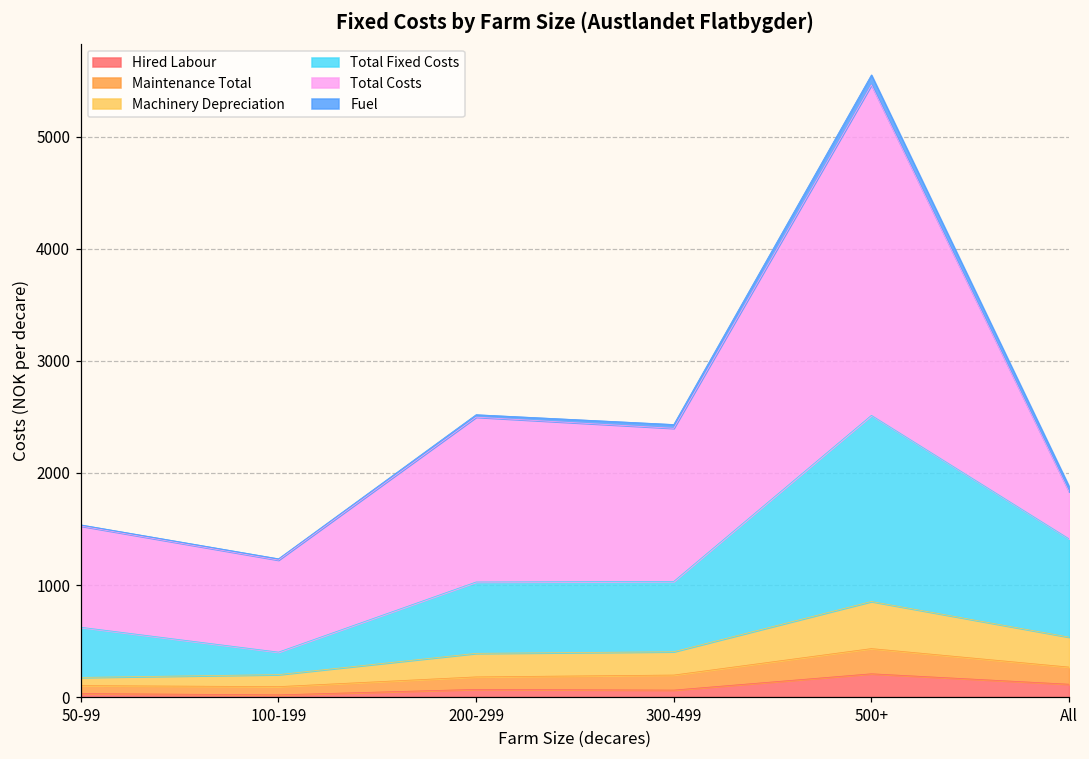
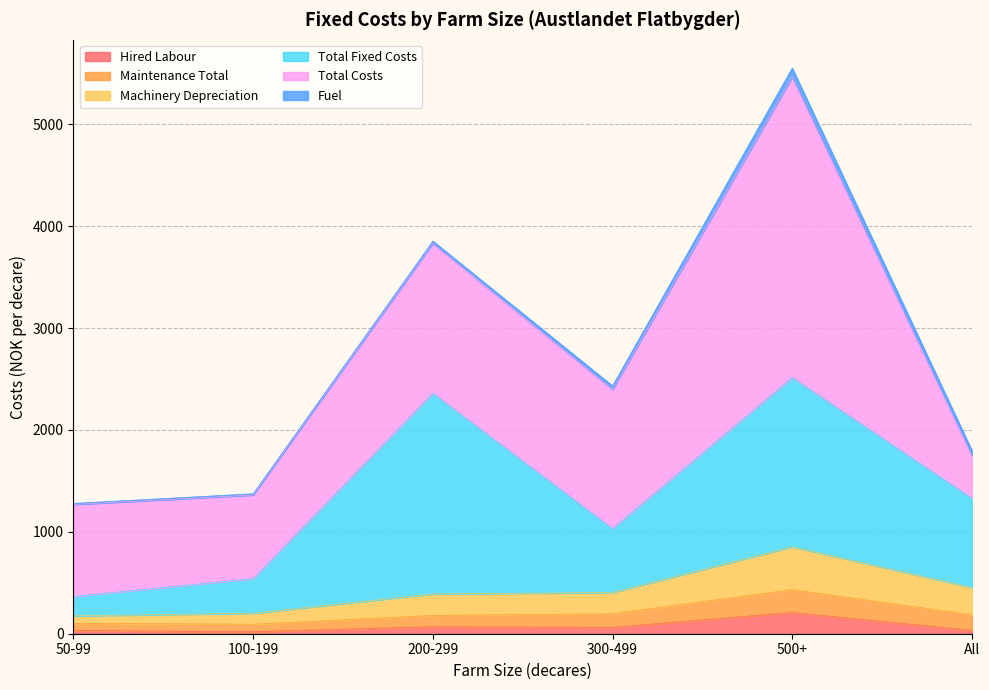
Total Fixed Costs, 50-99: 450 -> 190
Total Fixed Costs, 100-199: 200 -> 340
Total Fixed Costs, 200-299: 640 -> 1970
Hired Labour, All: 110 -> 30
